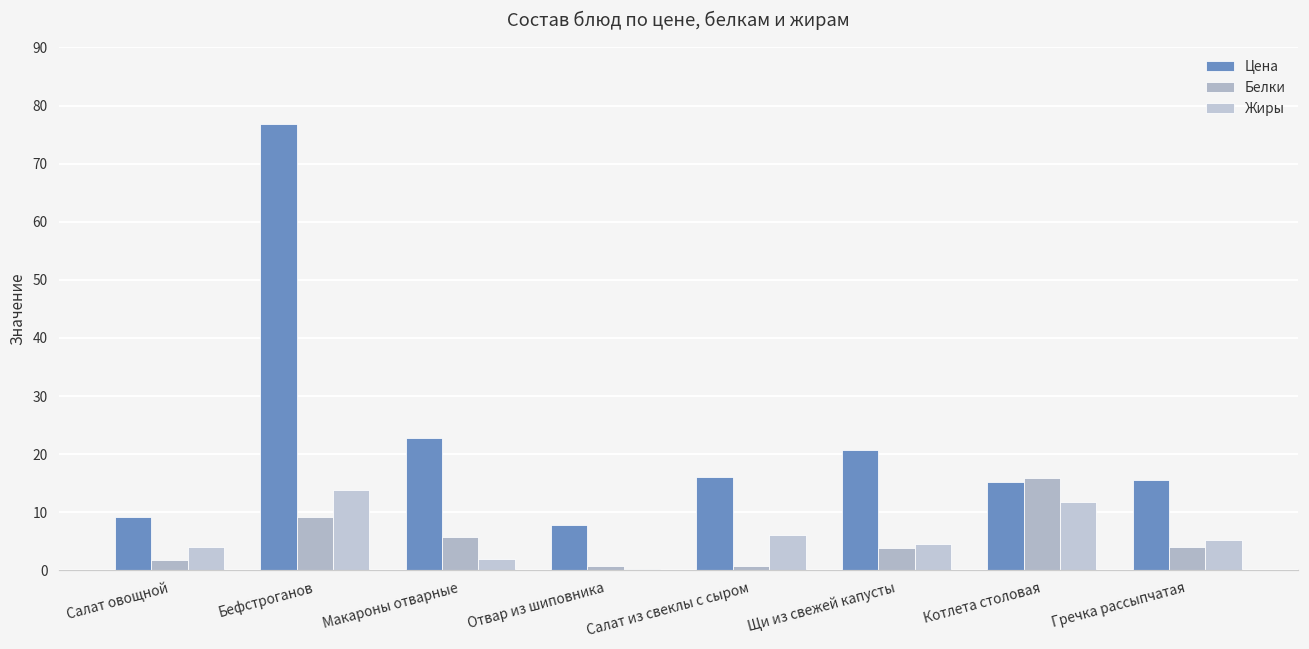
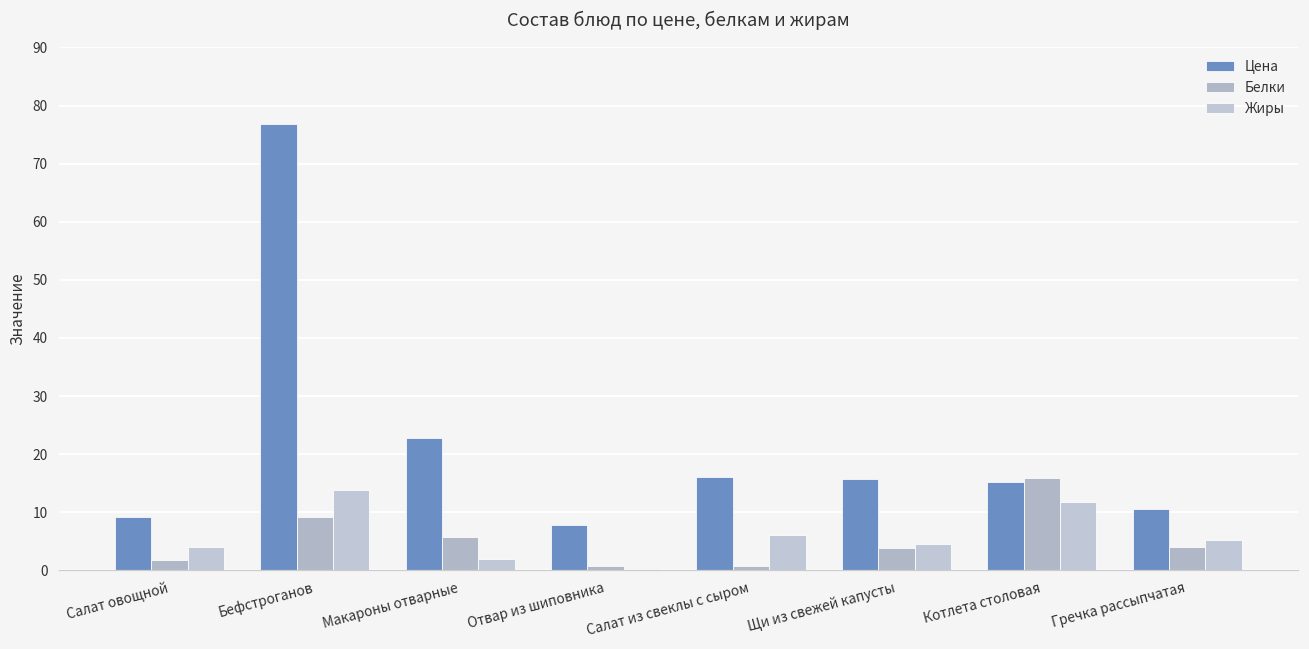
Цена, Щи из свежей капусты: 21 -> 16
Цена, Гречка рассыпчатая: 16 -> 11
